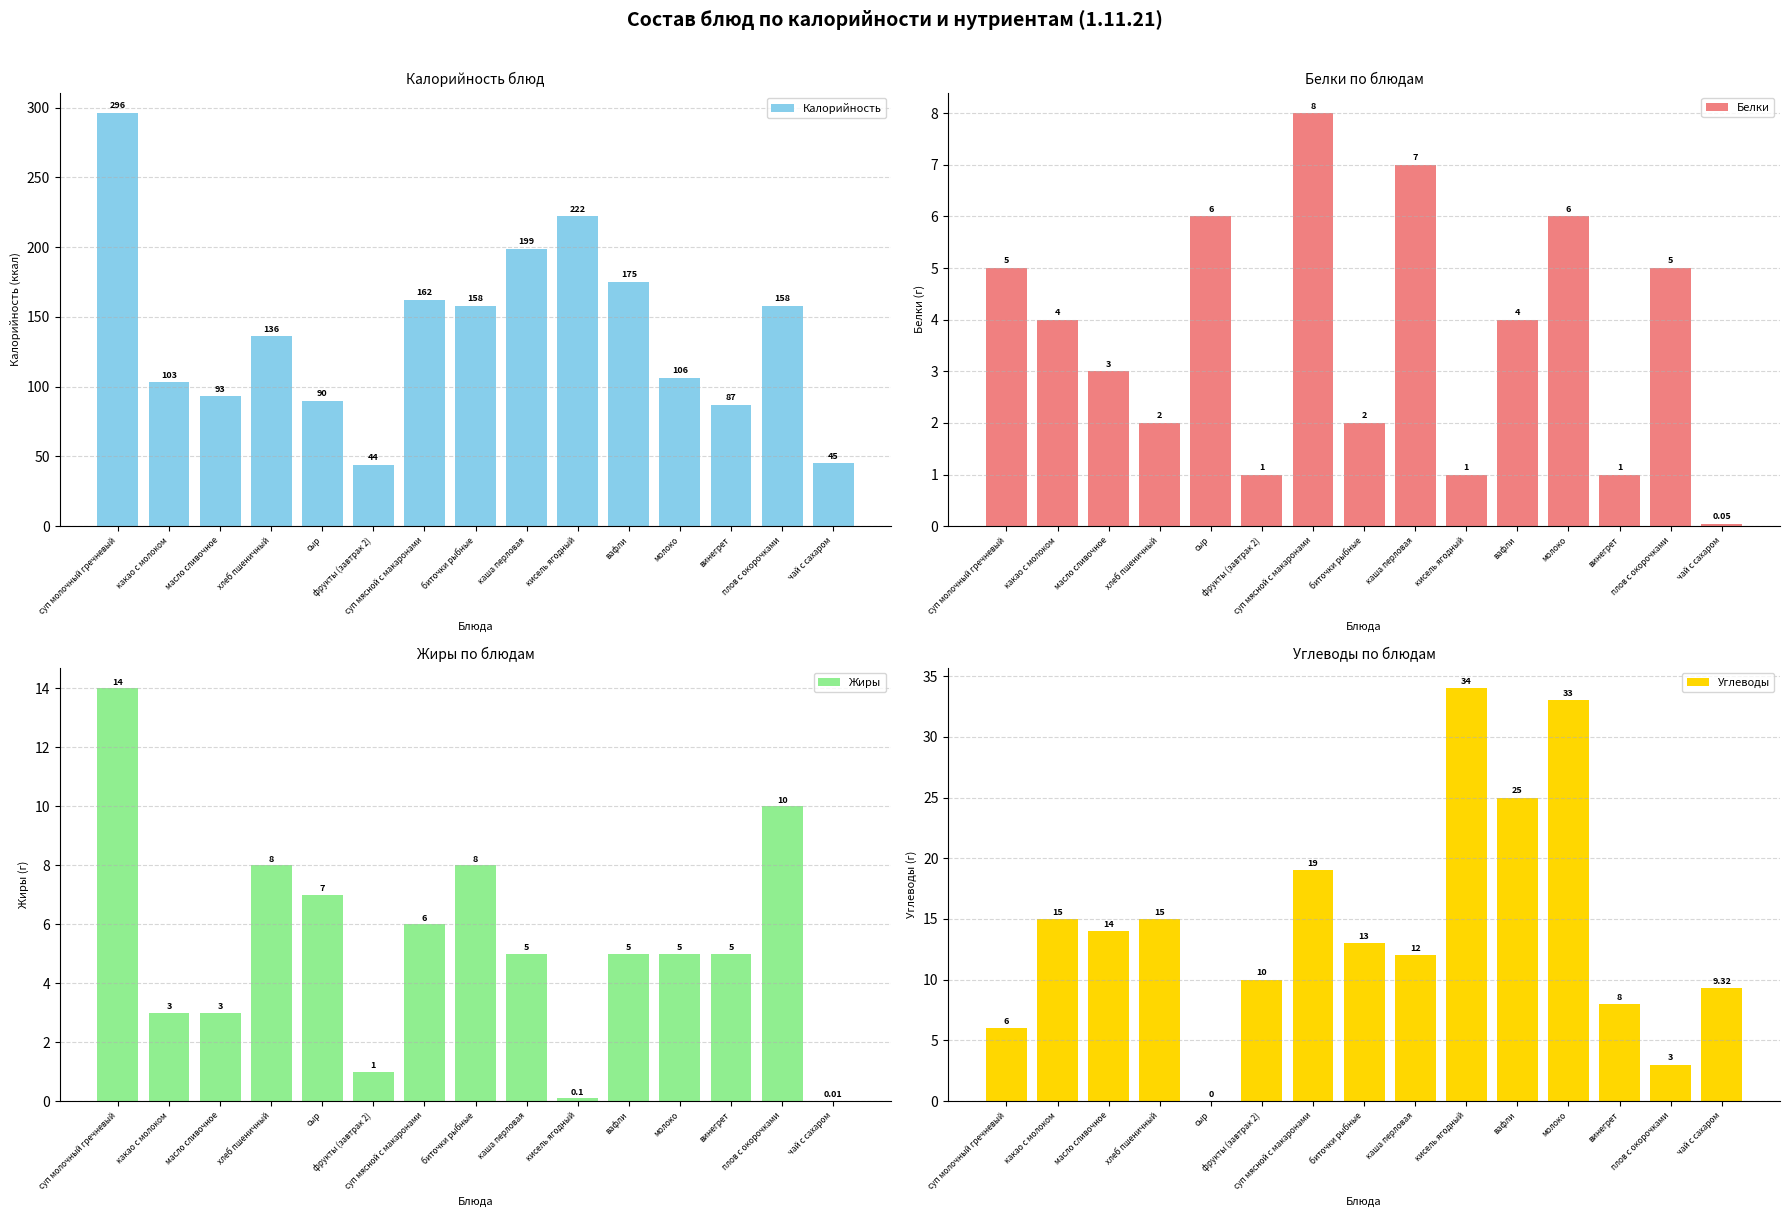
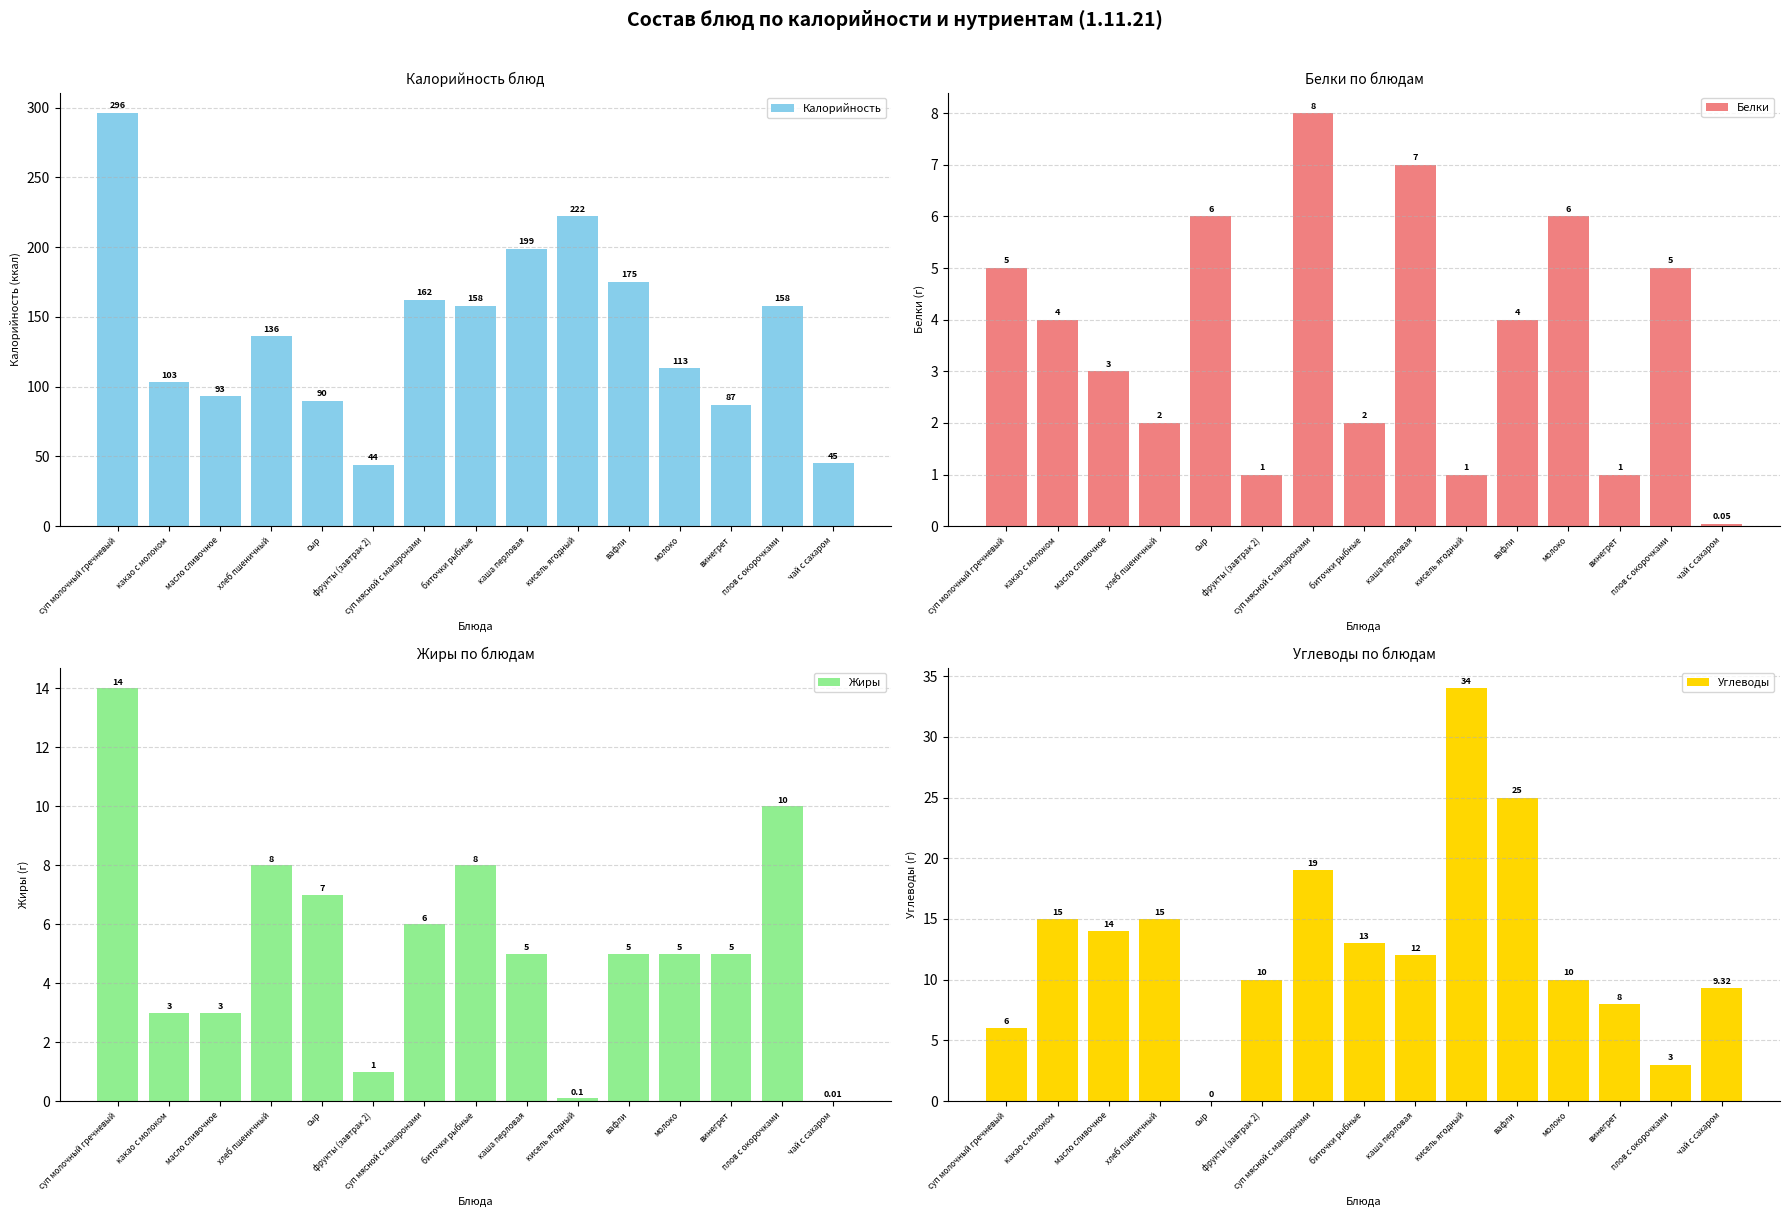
Калорийность блюд, молоко: 106 -> 113
Углеводы по блюдам, молоко: 33 -> 10
